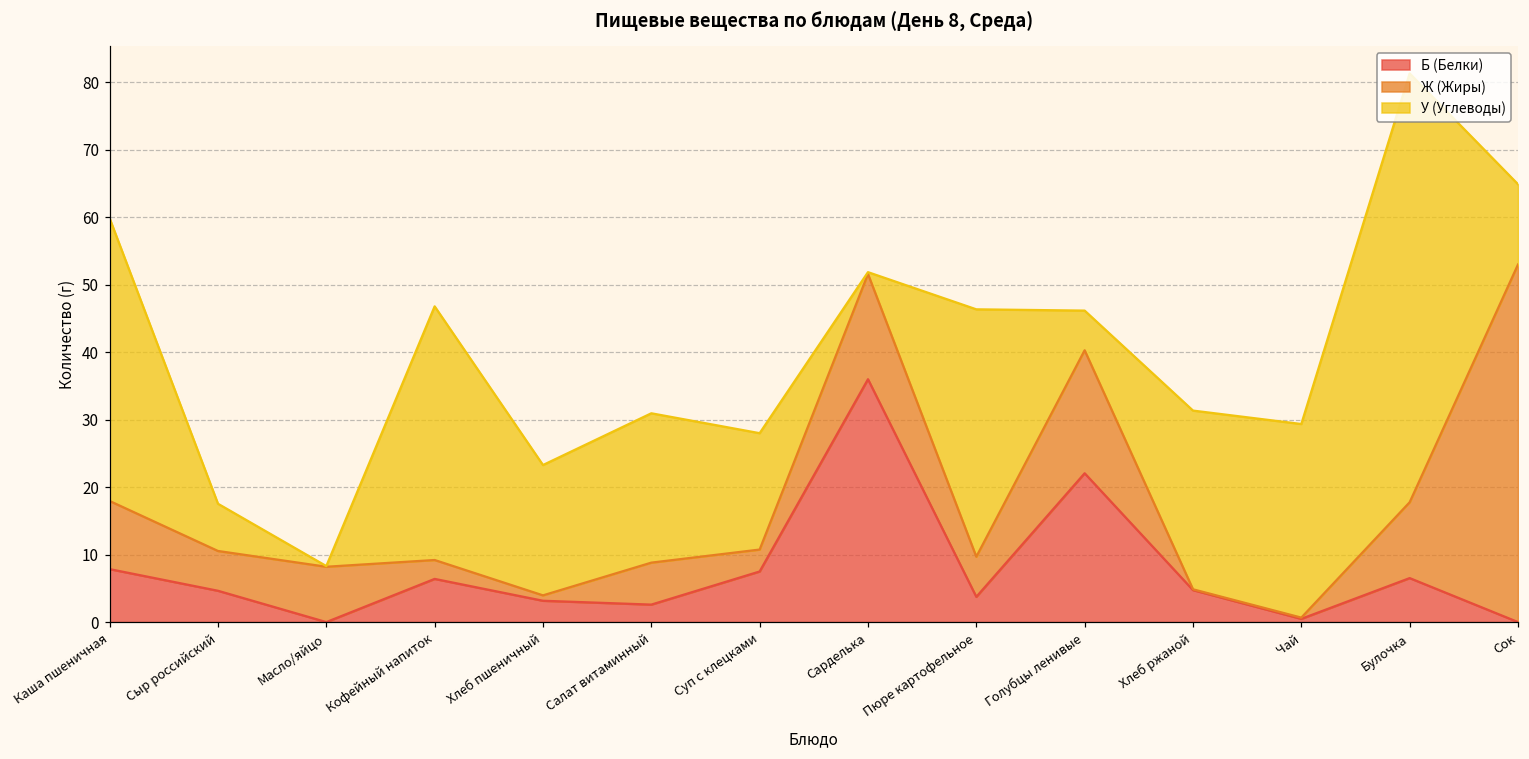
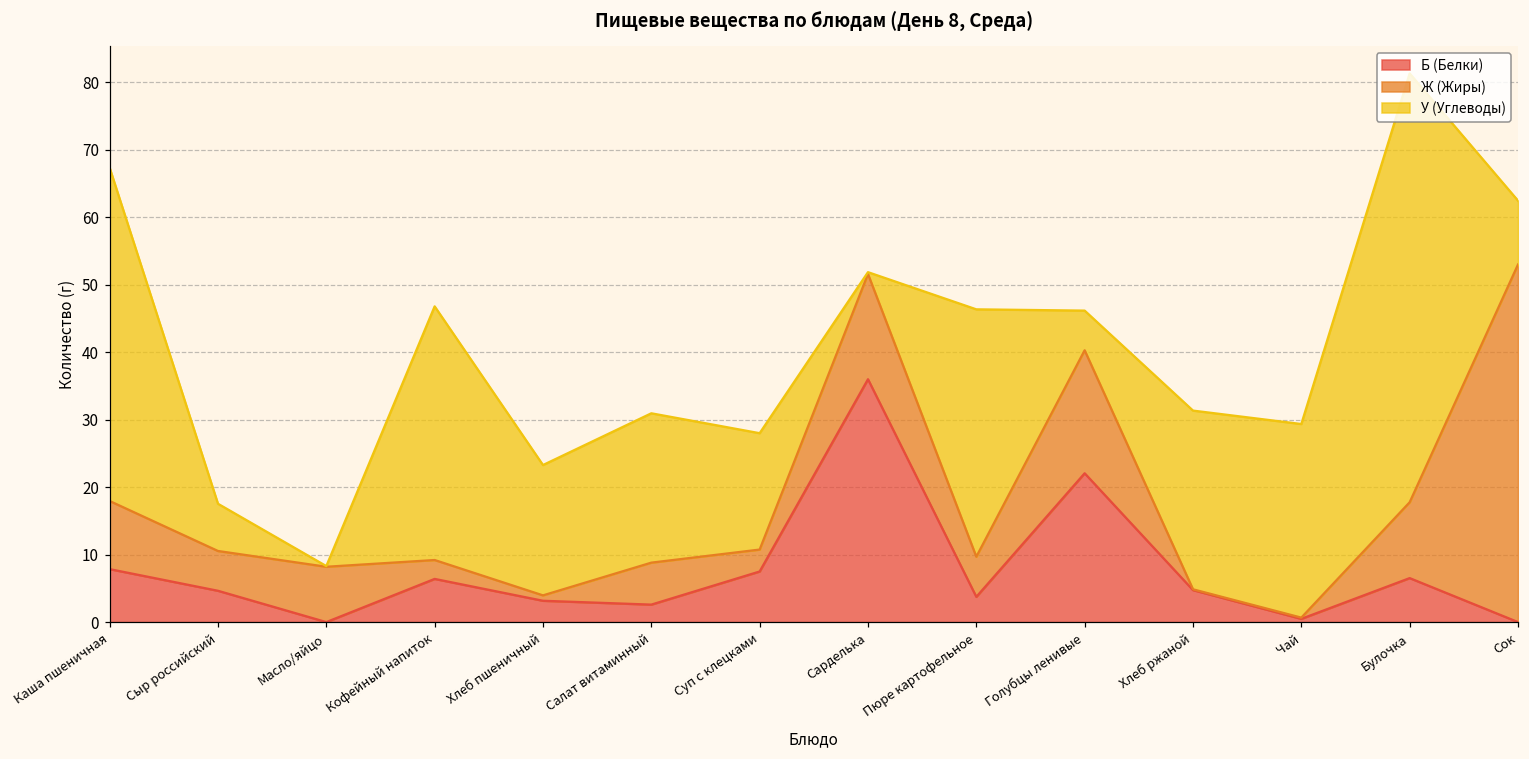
У (Углеводы), Каша пшеничная: 42 -> 49
У (Углеводы), Сок: 12 -> 9
